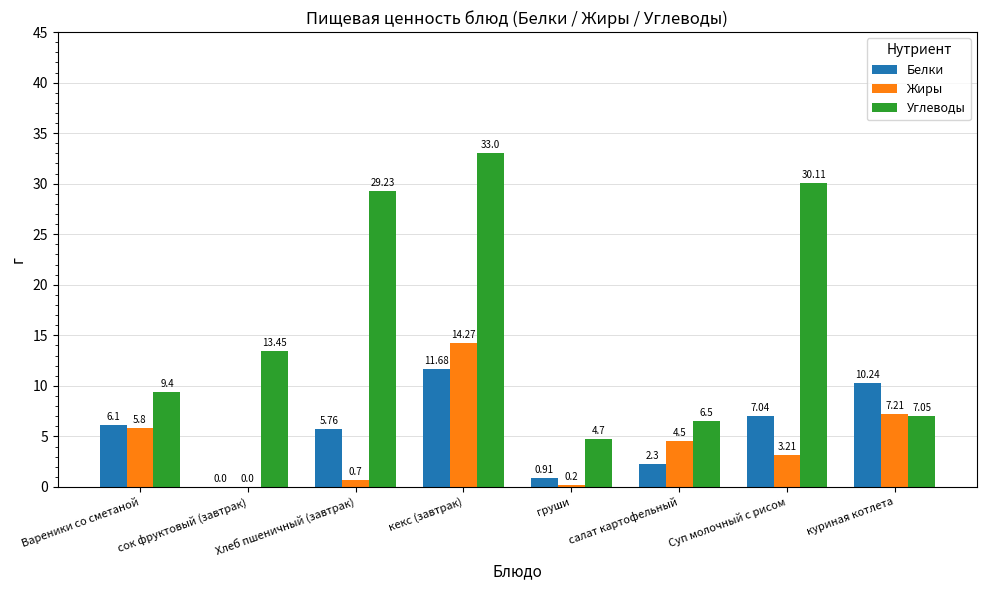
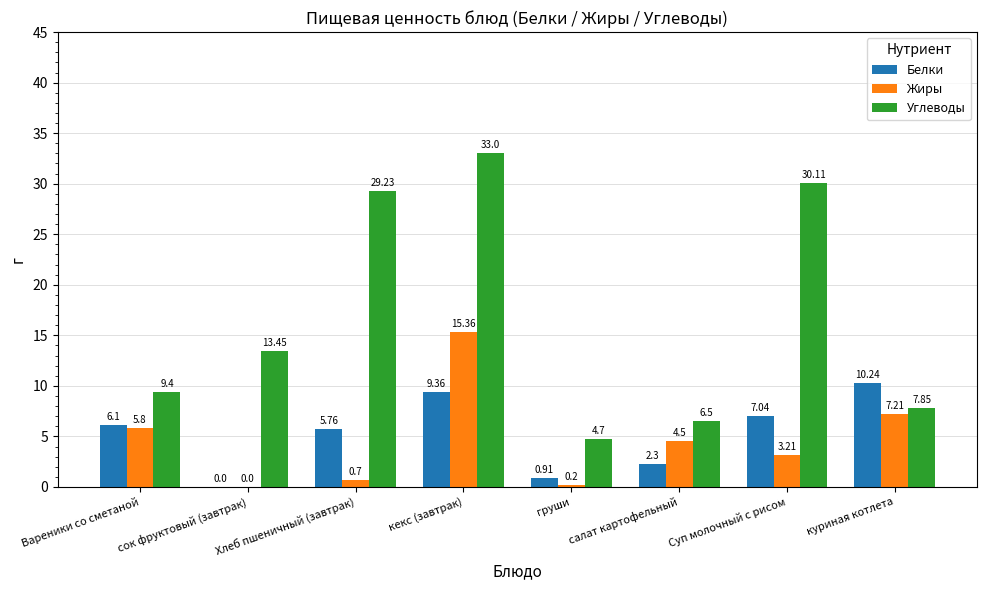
Белки, кекс (завтрак): 11.68 -> 9.36
Жиры, кекс (завтрак): 14.27 -> 15.36
Углеводы, куриная котлета: 7.05 -> 7.85
